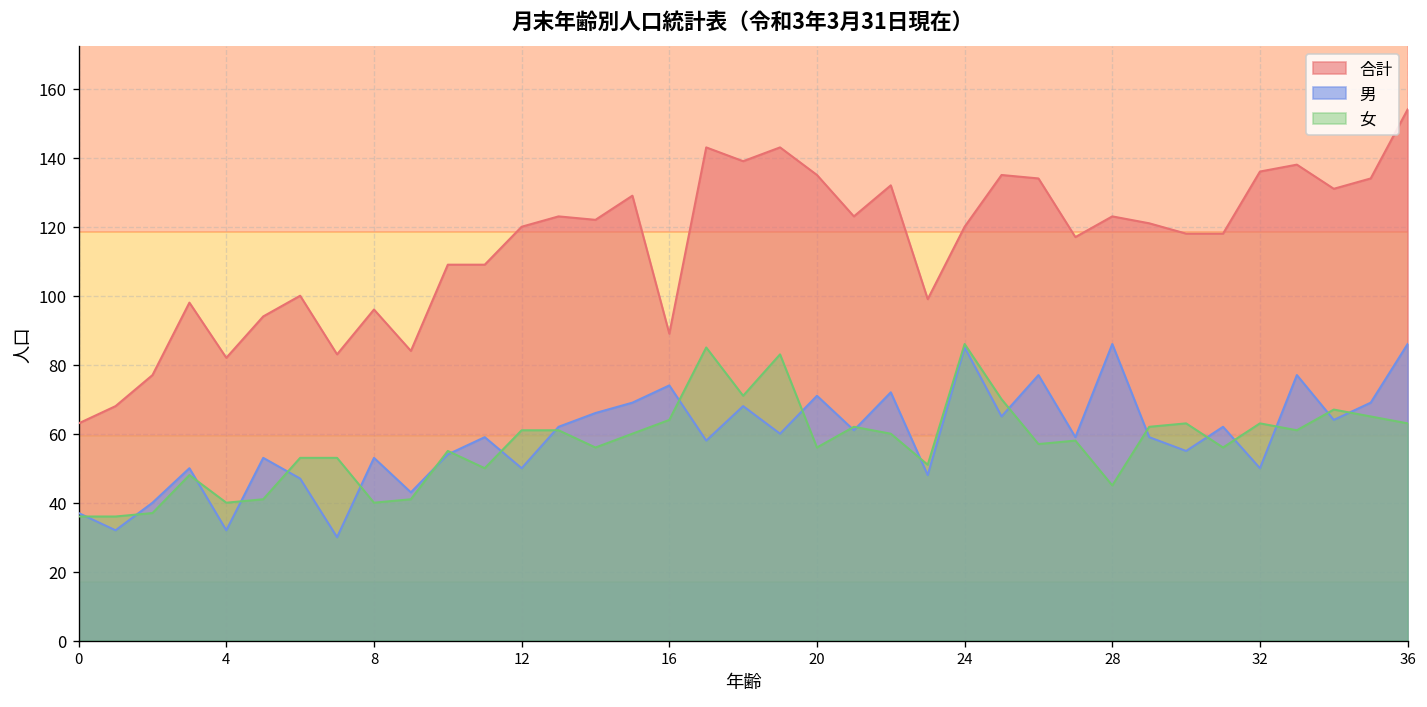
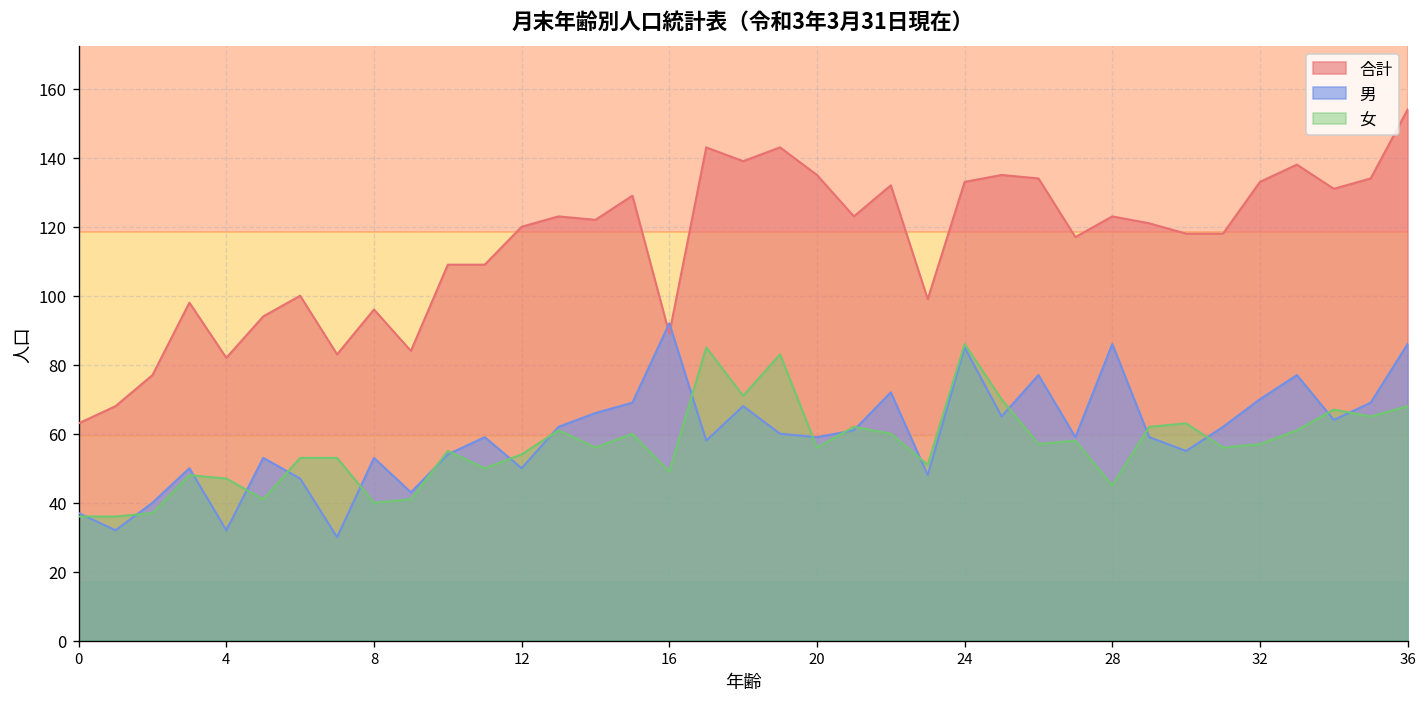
女, 4: 40 -> 47
女, 12: 61 -> 54
男, 16: 74 -> 92
女, 16: 64 -> 49
男, 20: 71 -> 59
合計, 24: 120 -> 133
合計, 32: 136 -> 133
男, 32: 50 -> 70
女, 32: 63 -> 57
女, 36: 63 -> 68
